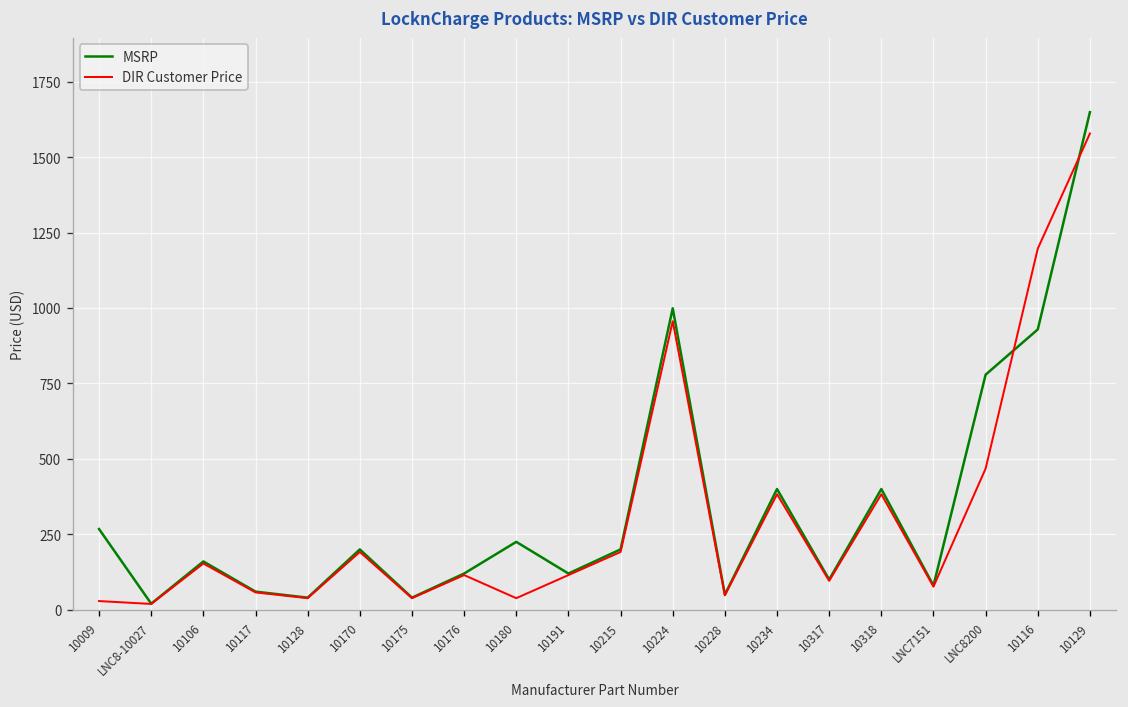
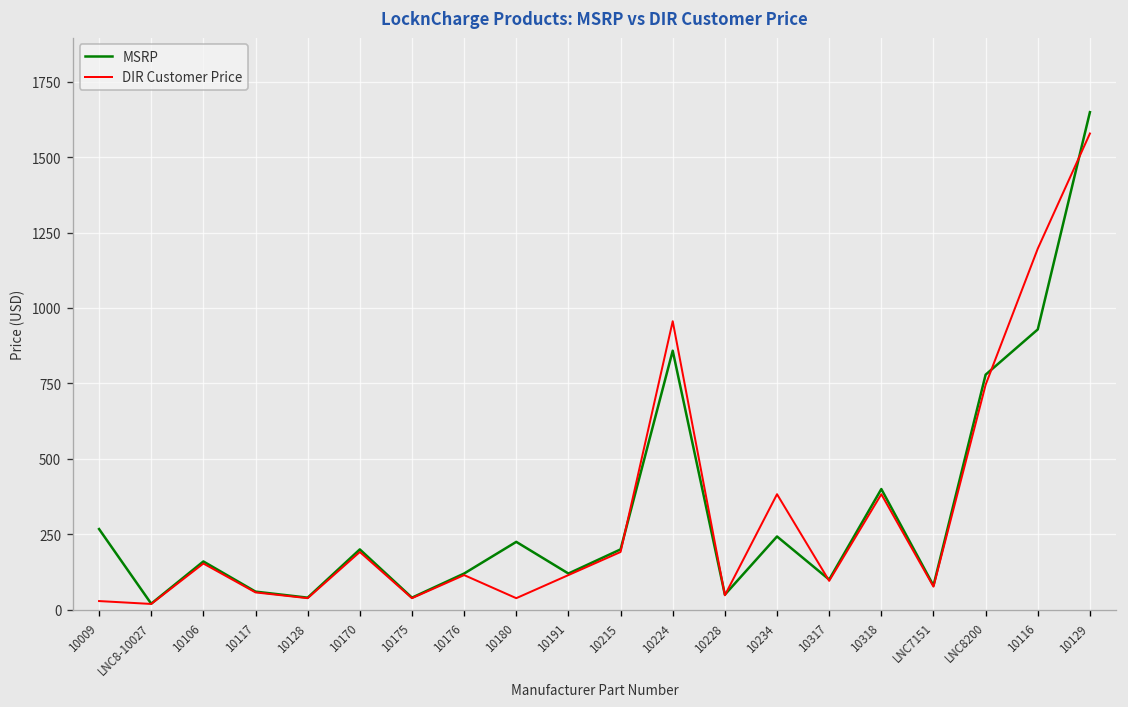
MSRP, 10224: 1000 -> 860
MSRP, 10234: 400 -> 240
DIR Customer Price, LNC8200: 470 -> 750
